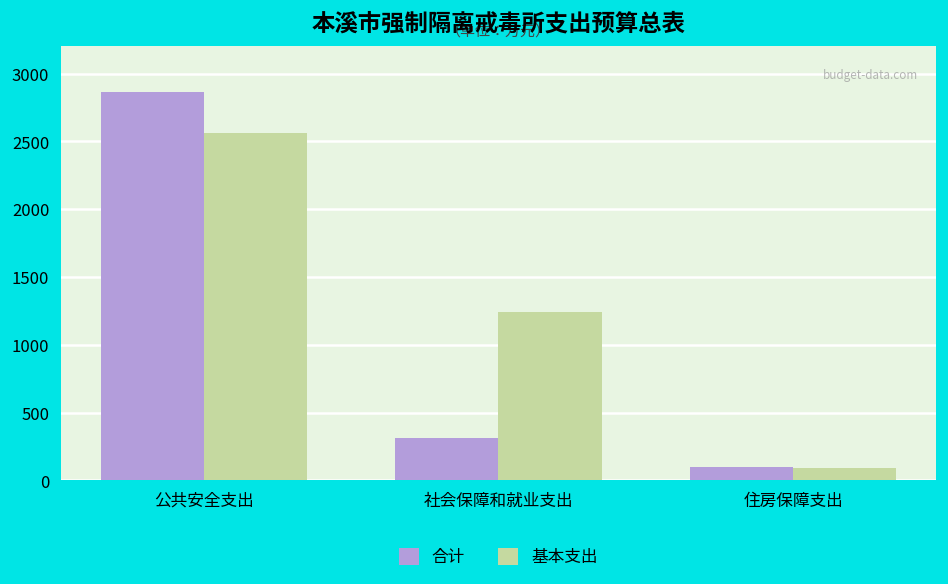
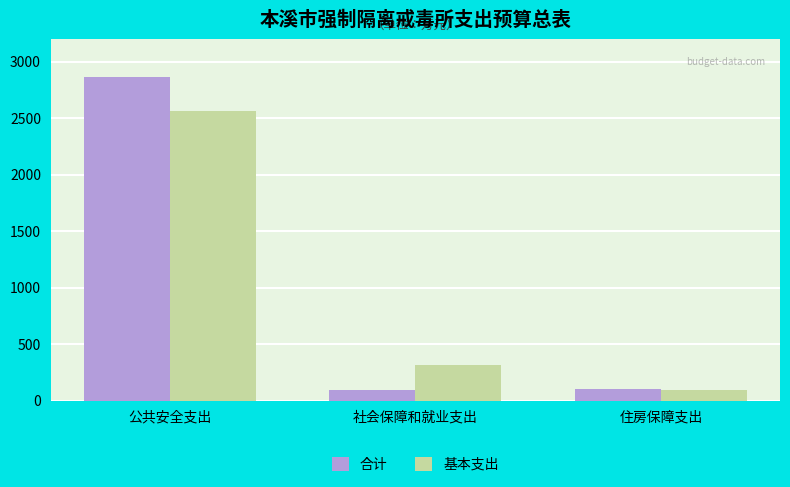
合计, 社会保障和就业支出: 320 -> 90
基本支出, 社会保障和就业支出: 1240 -> 320
